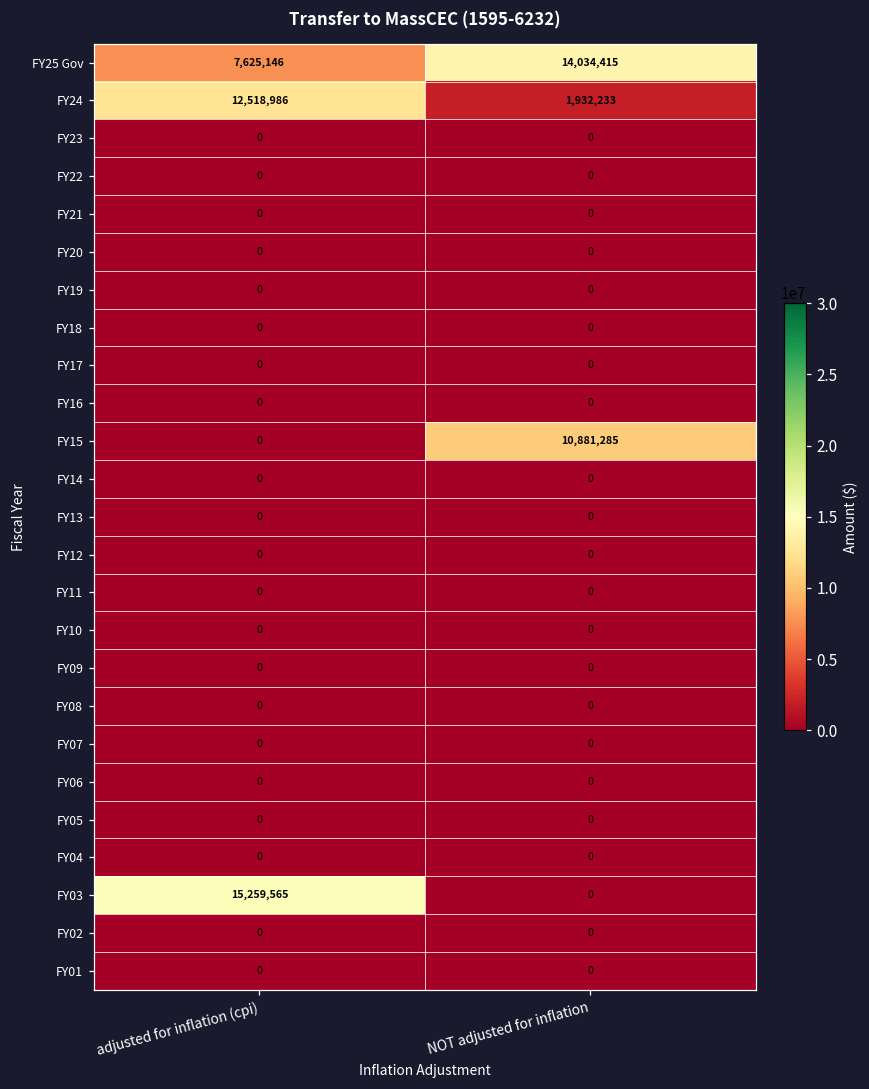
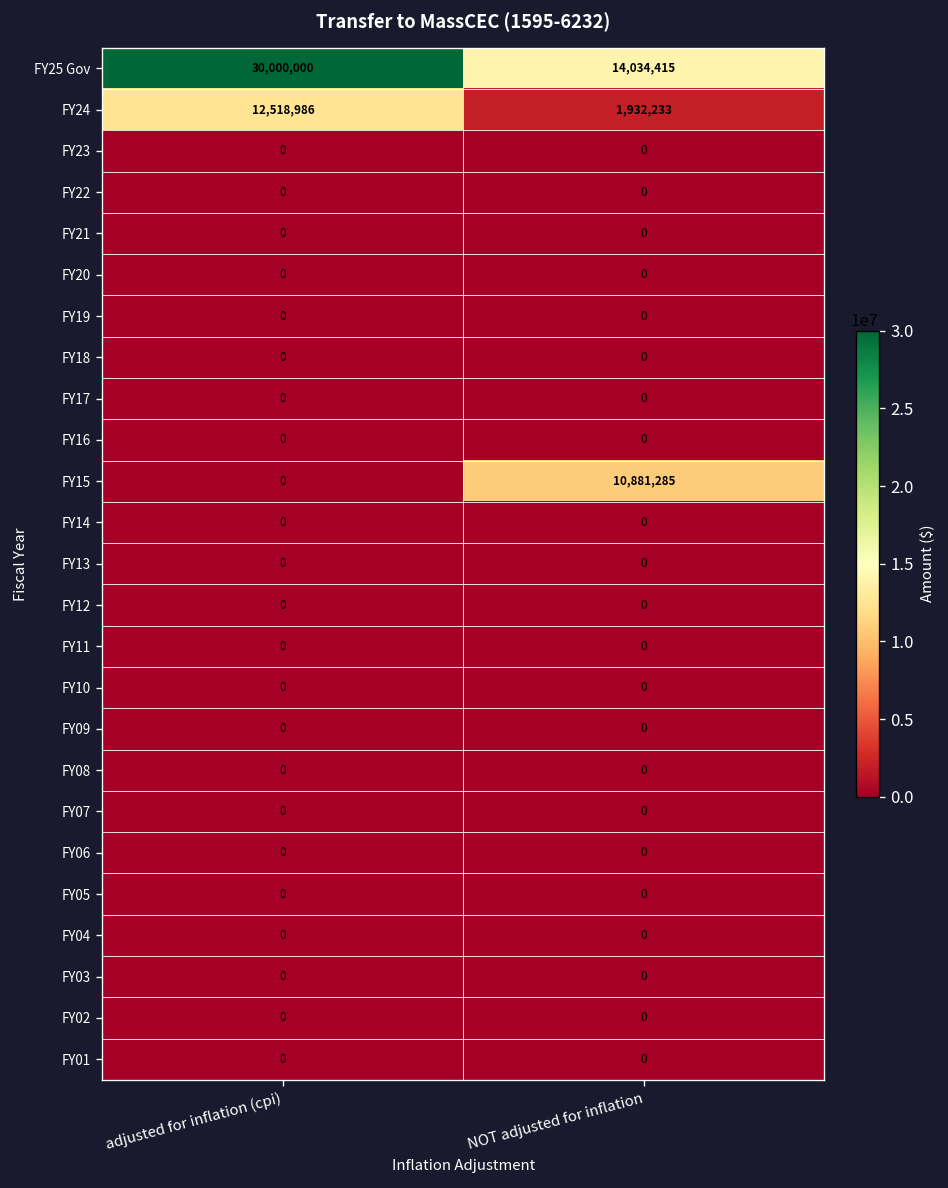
FY25 Gov, adjusted for inflation (cpi): 7,625,146 -> 30,000,000
FY03, adjusted for inflation (cpi): 15,259,565 -> 0
